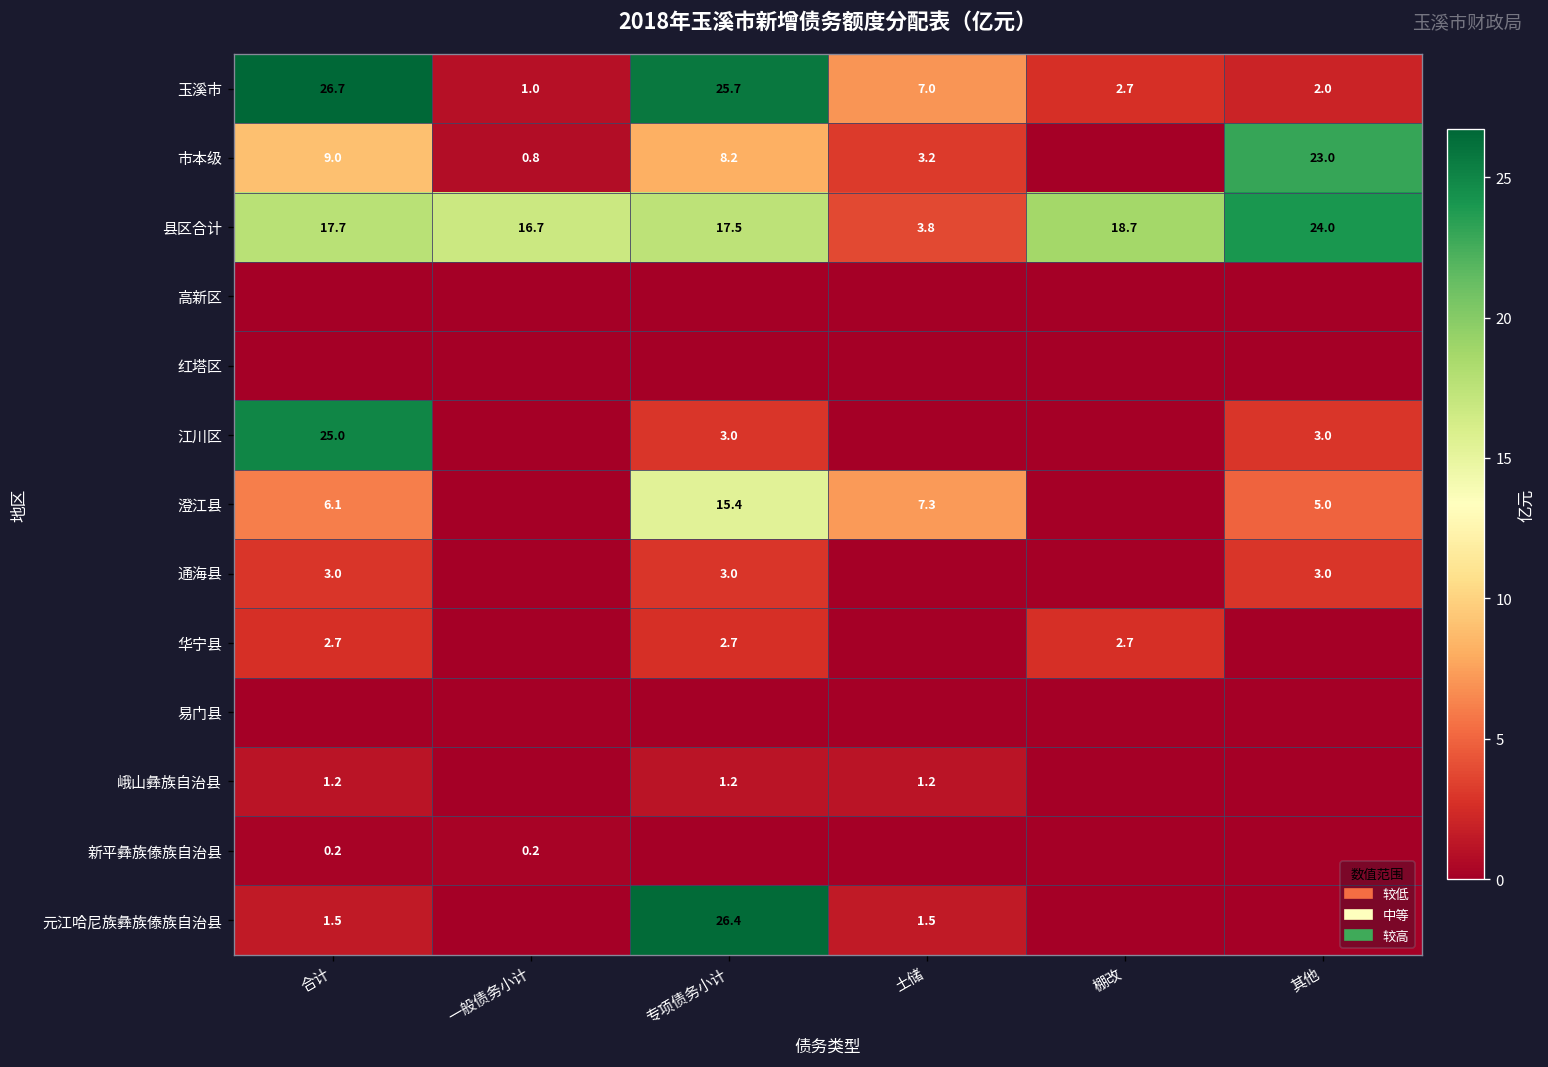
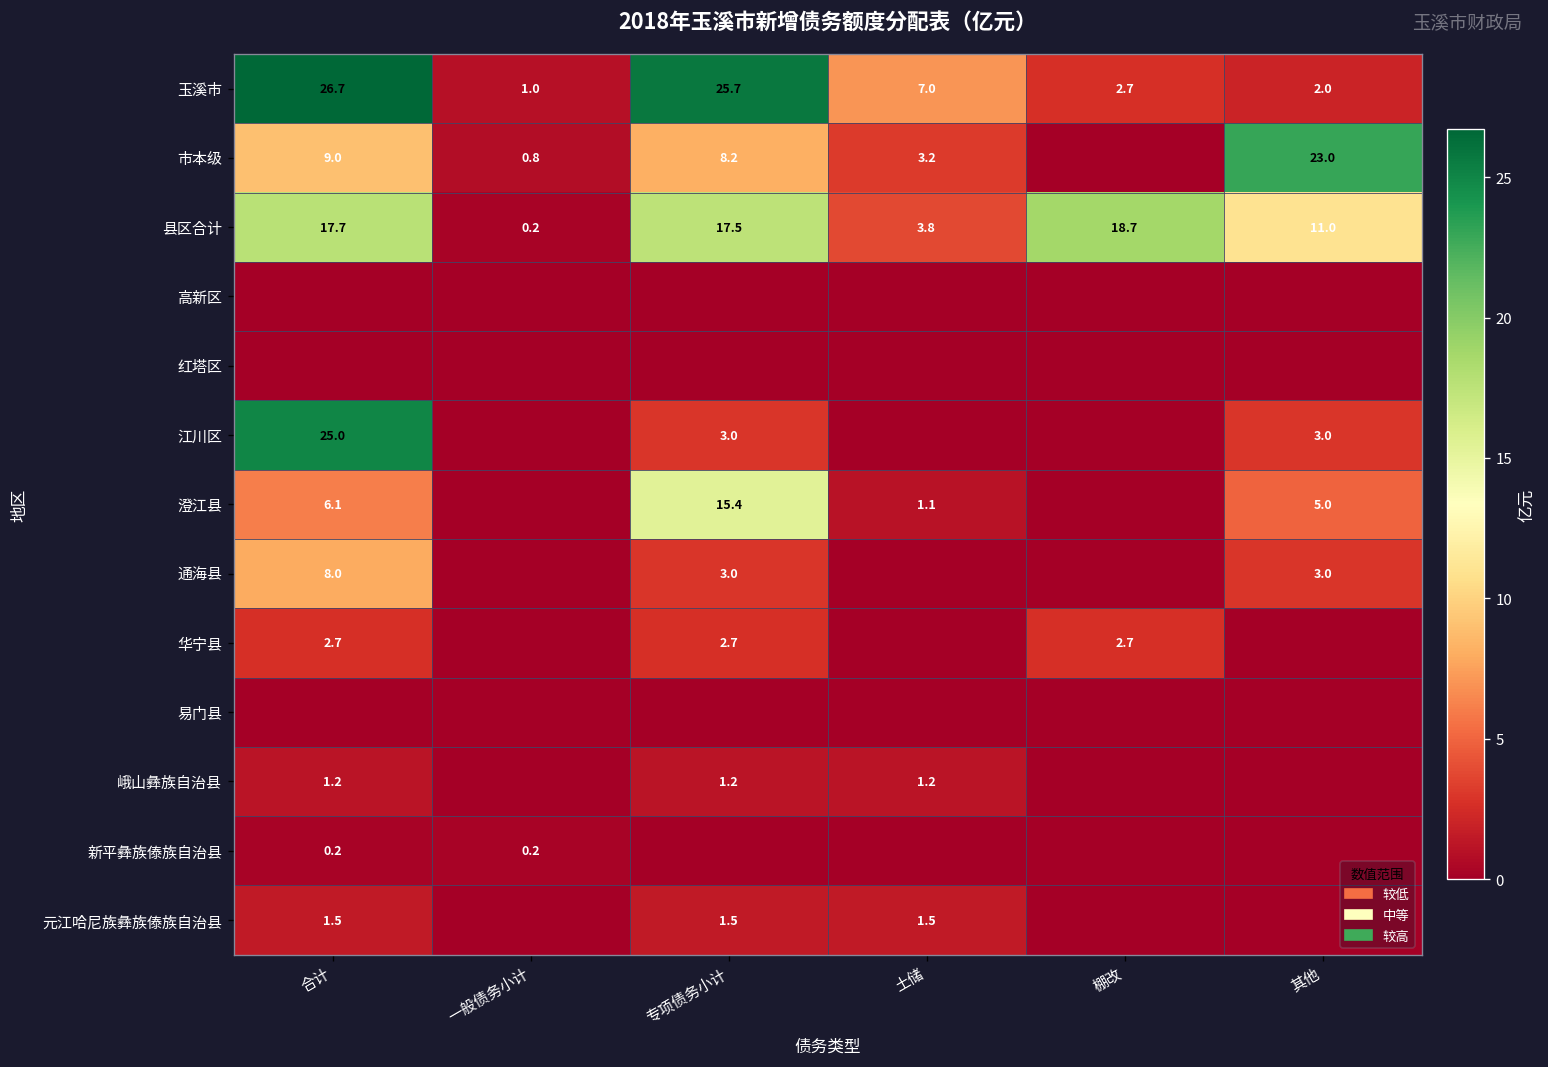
县区合计, 一般债务小计: 16.7 -> 0.2
县区合计, 其他: 24.0 -> 11.0
澄江县, 土储: 7.3 -> 1.1
通海县, 合计: 3.0 -> 8.0
元江哈尼族彝族傣族自治县, 专项债务小计: 26.4 -> 1.5
